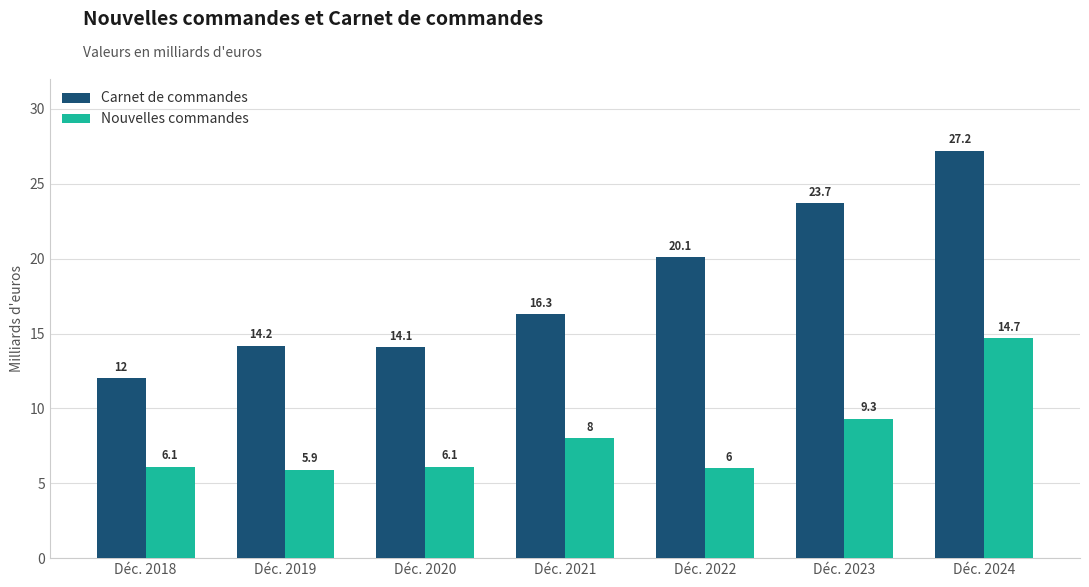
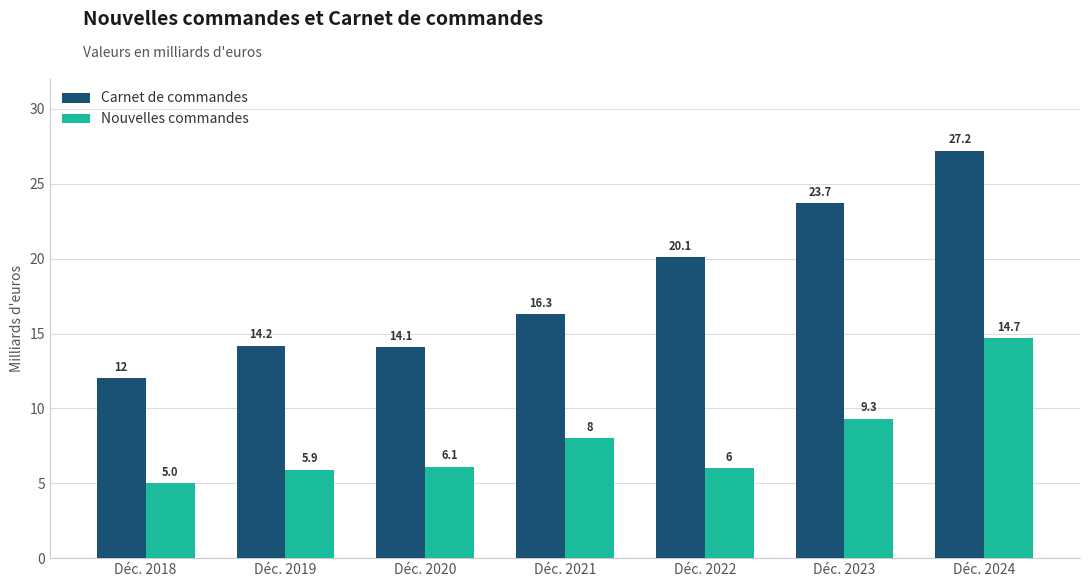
Nouvelles commandes, Déc. 2018: 6.1 -> 5.0
